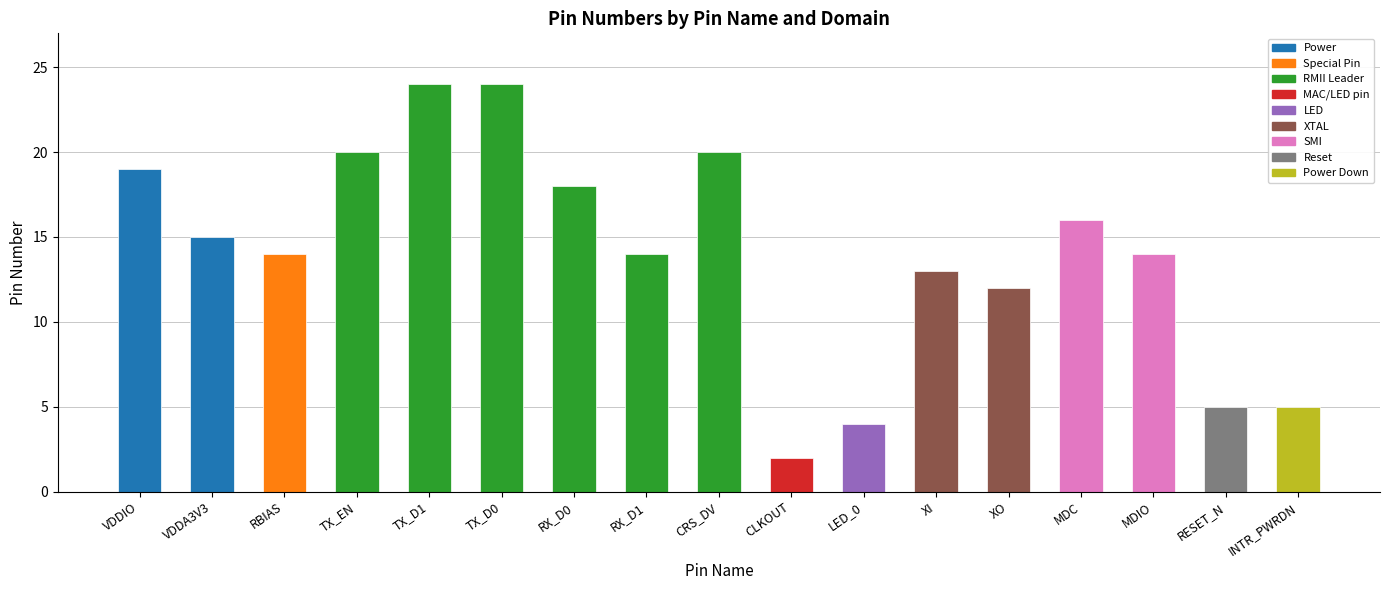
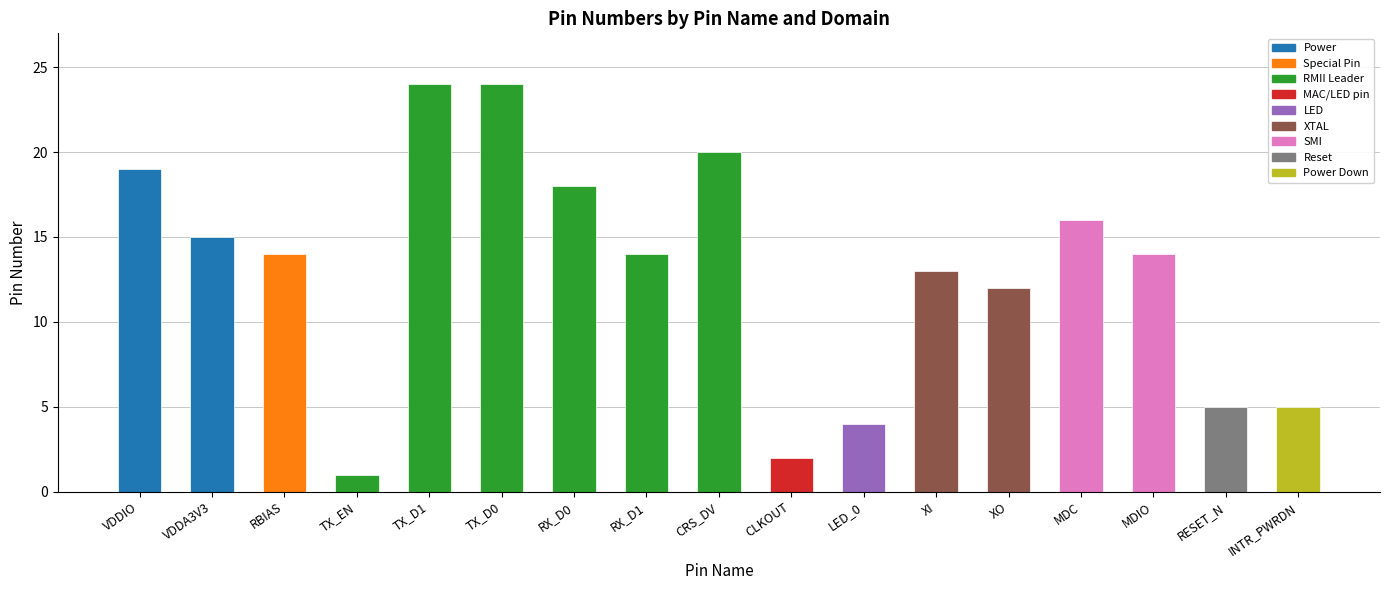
TX_EN: 20 -> 1
